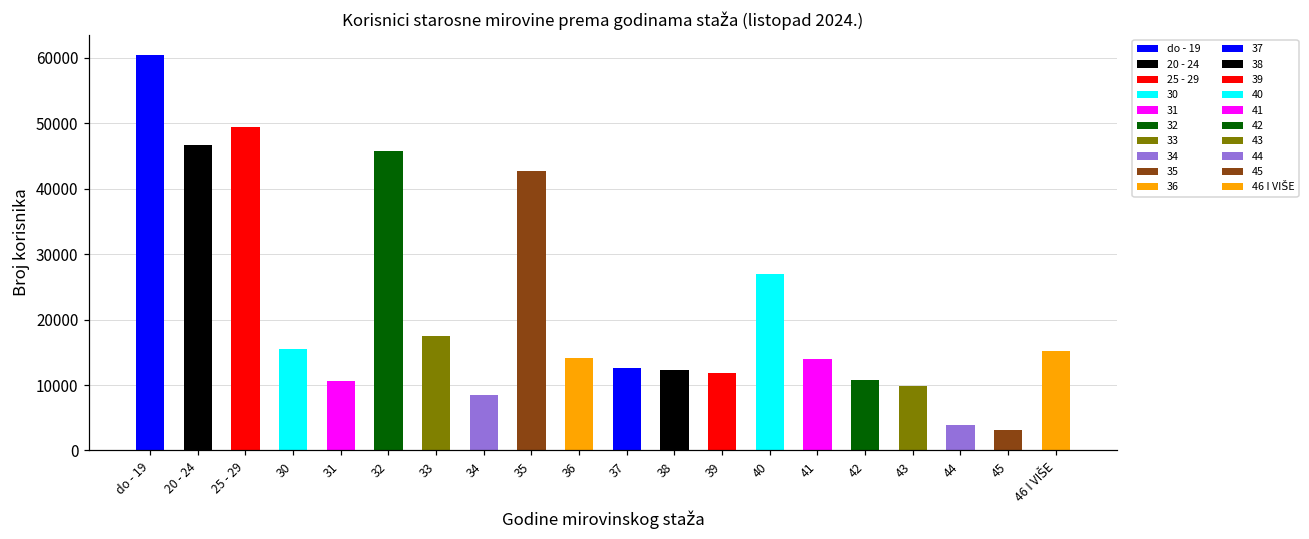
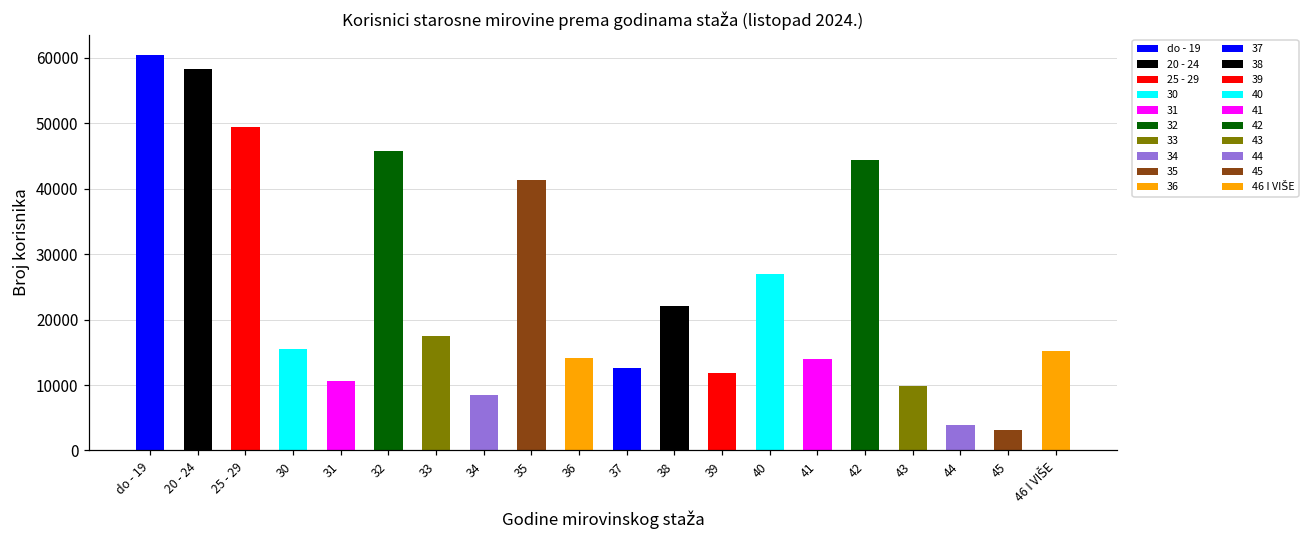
20 - 24: 47000 -> 58000
35: 43000 -> 41000
38: 12000 -> 22000
42: 11000 -> 44000
